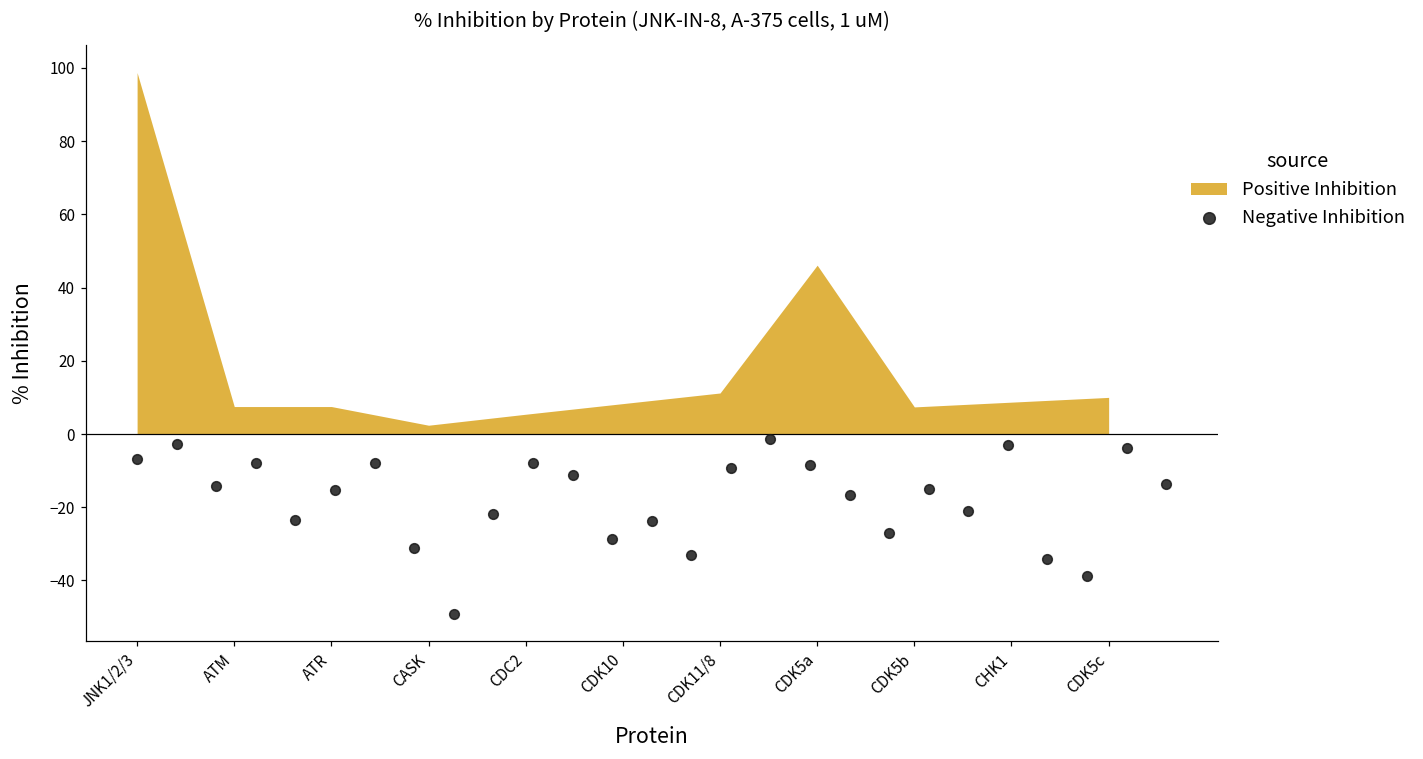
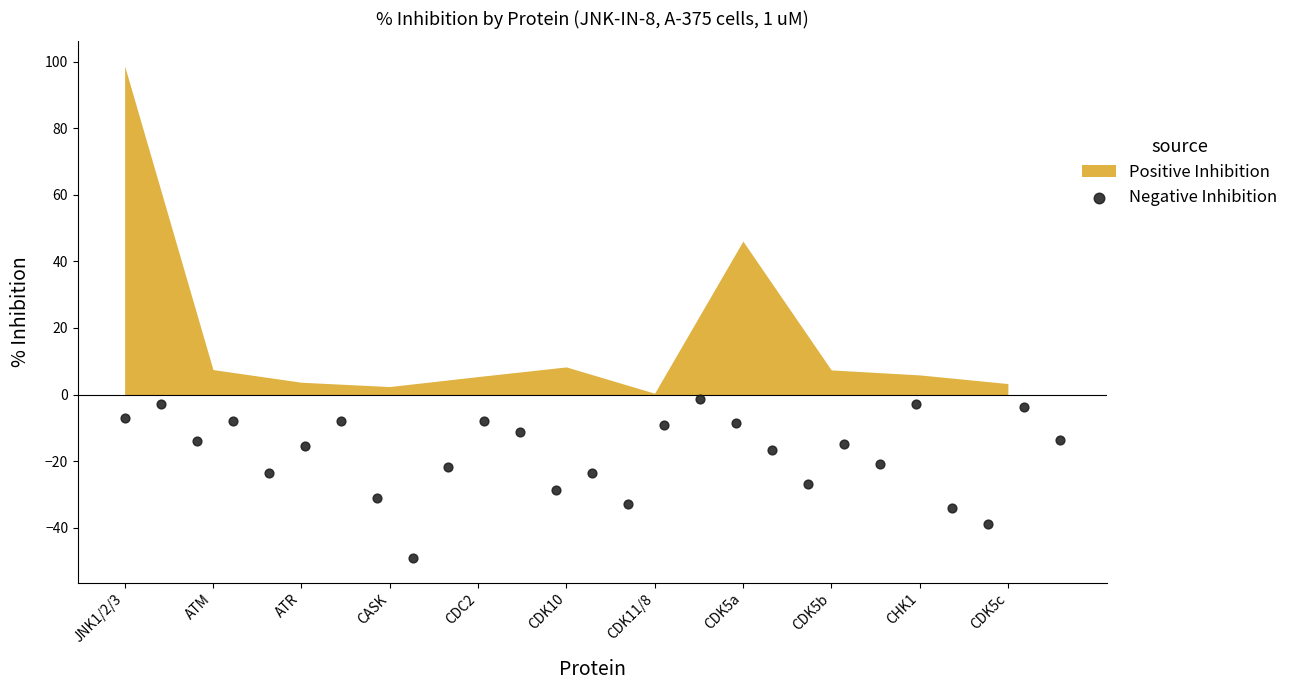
Positive Inhibition, ATR: 8 -> 4
Positive Inhibition, CDK11/8: 11 -> 0
Positive Inhibition, CHK1: 9 -> 6
Positive Inhibition, CDK5c: 10 -> 3
